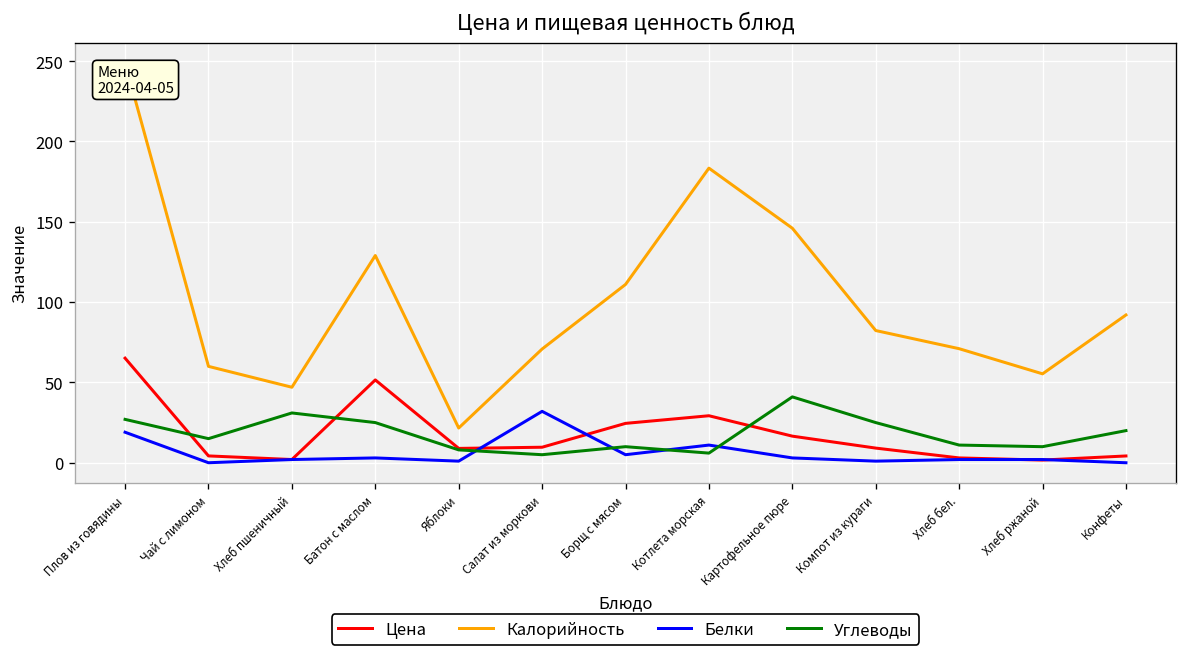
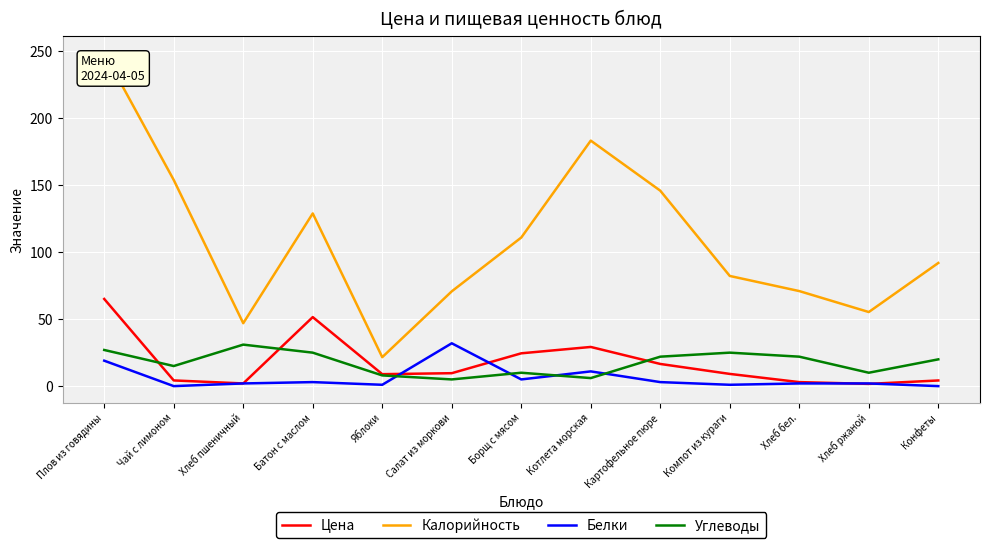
Калорийность, Чай с лимоном: 60 -> 154
Углеводы, Картофельное пюре: 41 -> 22
Углеводы, Хлеб бел.: 11 -> 22
